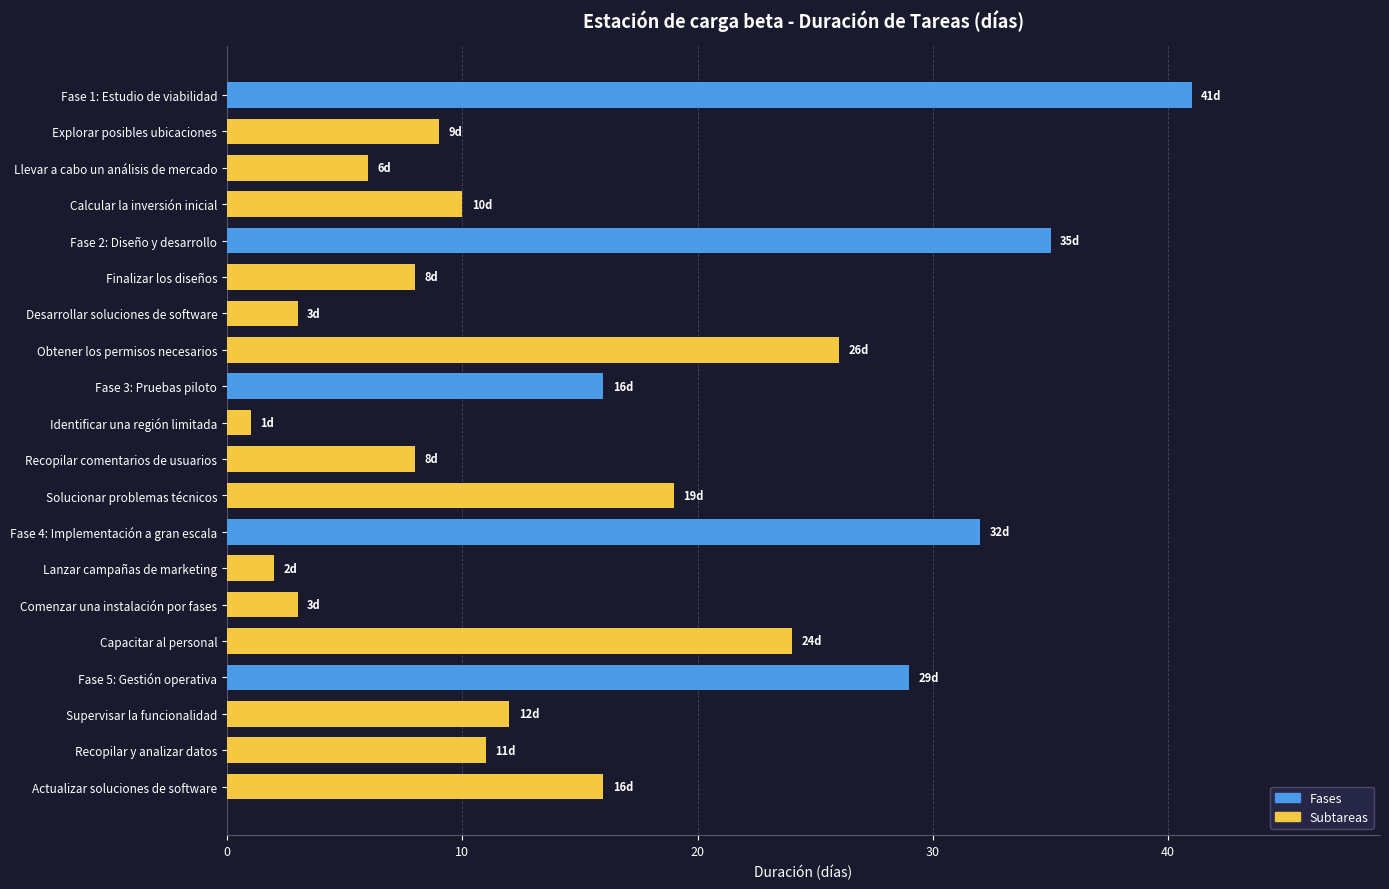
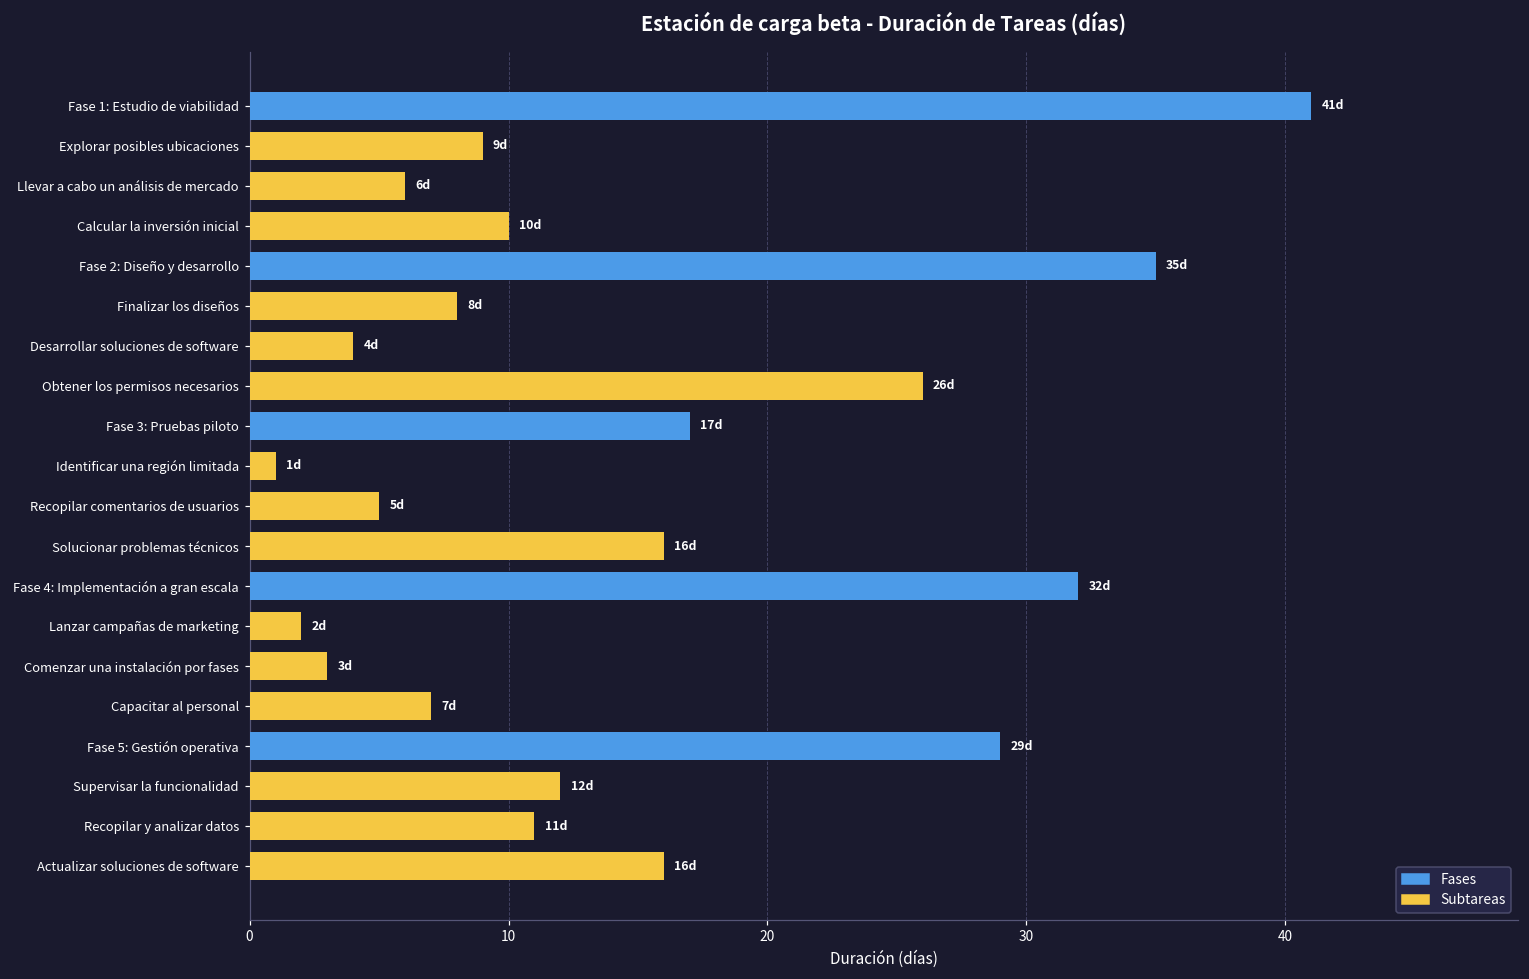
Subtareas, Desarrollar soluciones de software: 3d -> 4d
Fases, Fase 3: Pruebas piloto: 16d -> 17d
Subtareas, Recopilar comentarios de usuarios: 8d -> 5d
Subtareas, Solucionar problemas técnicos: 19d -> 16d
Subtareas, Capacitar al personal: 24d -> 7d
